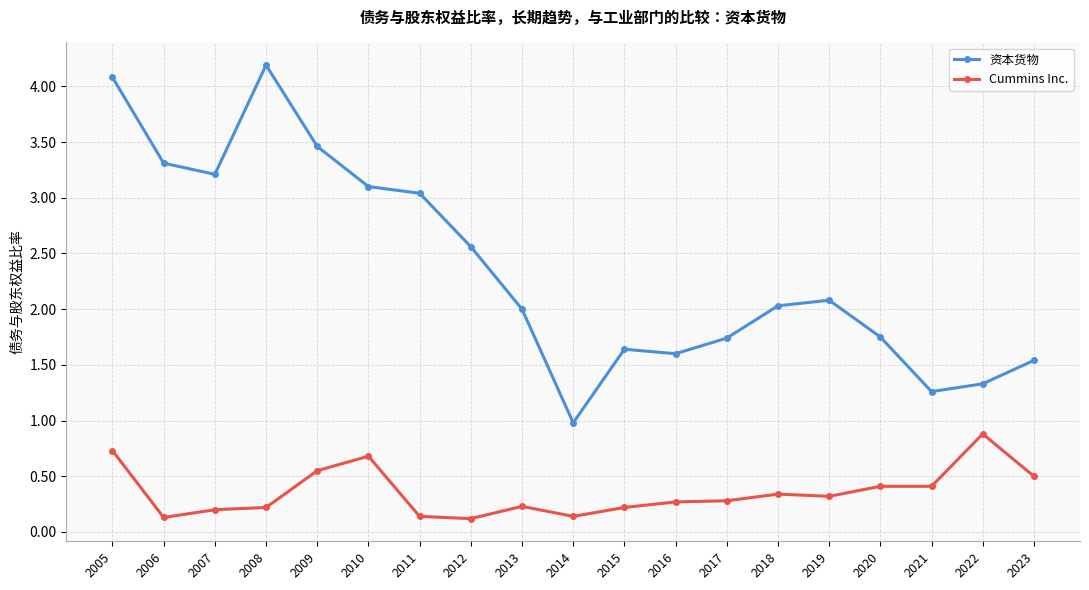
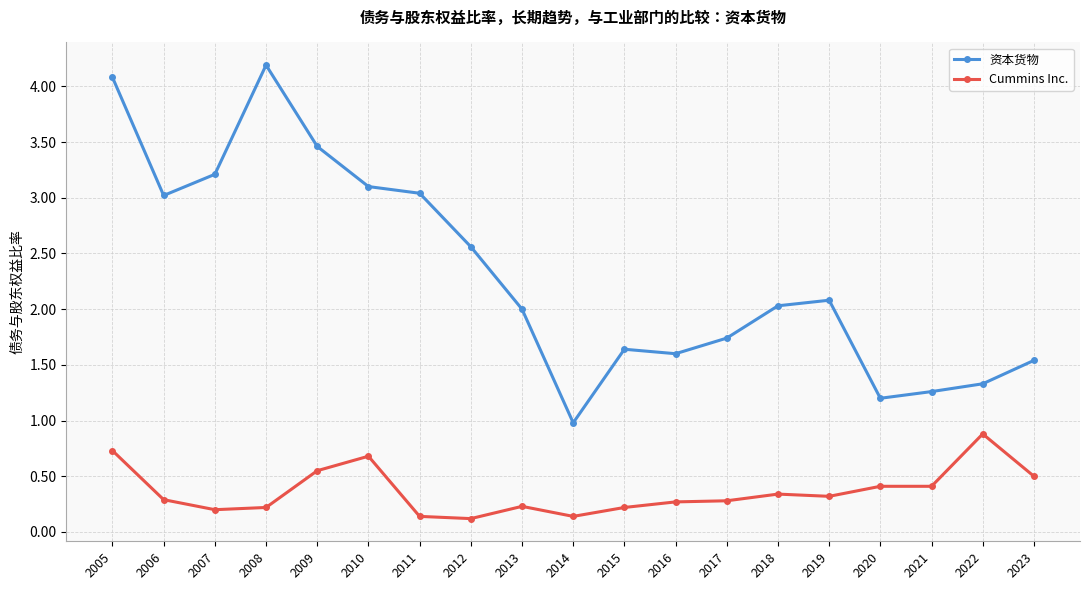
资本货物, 2006: 3.31 -> 3.02
Cummins Inc., 2006: 0.13 -> 0.29
资本货物, 2020: 1.75 -> 1.20
